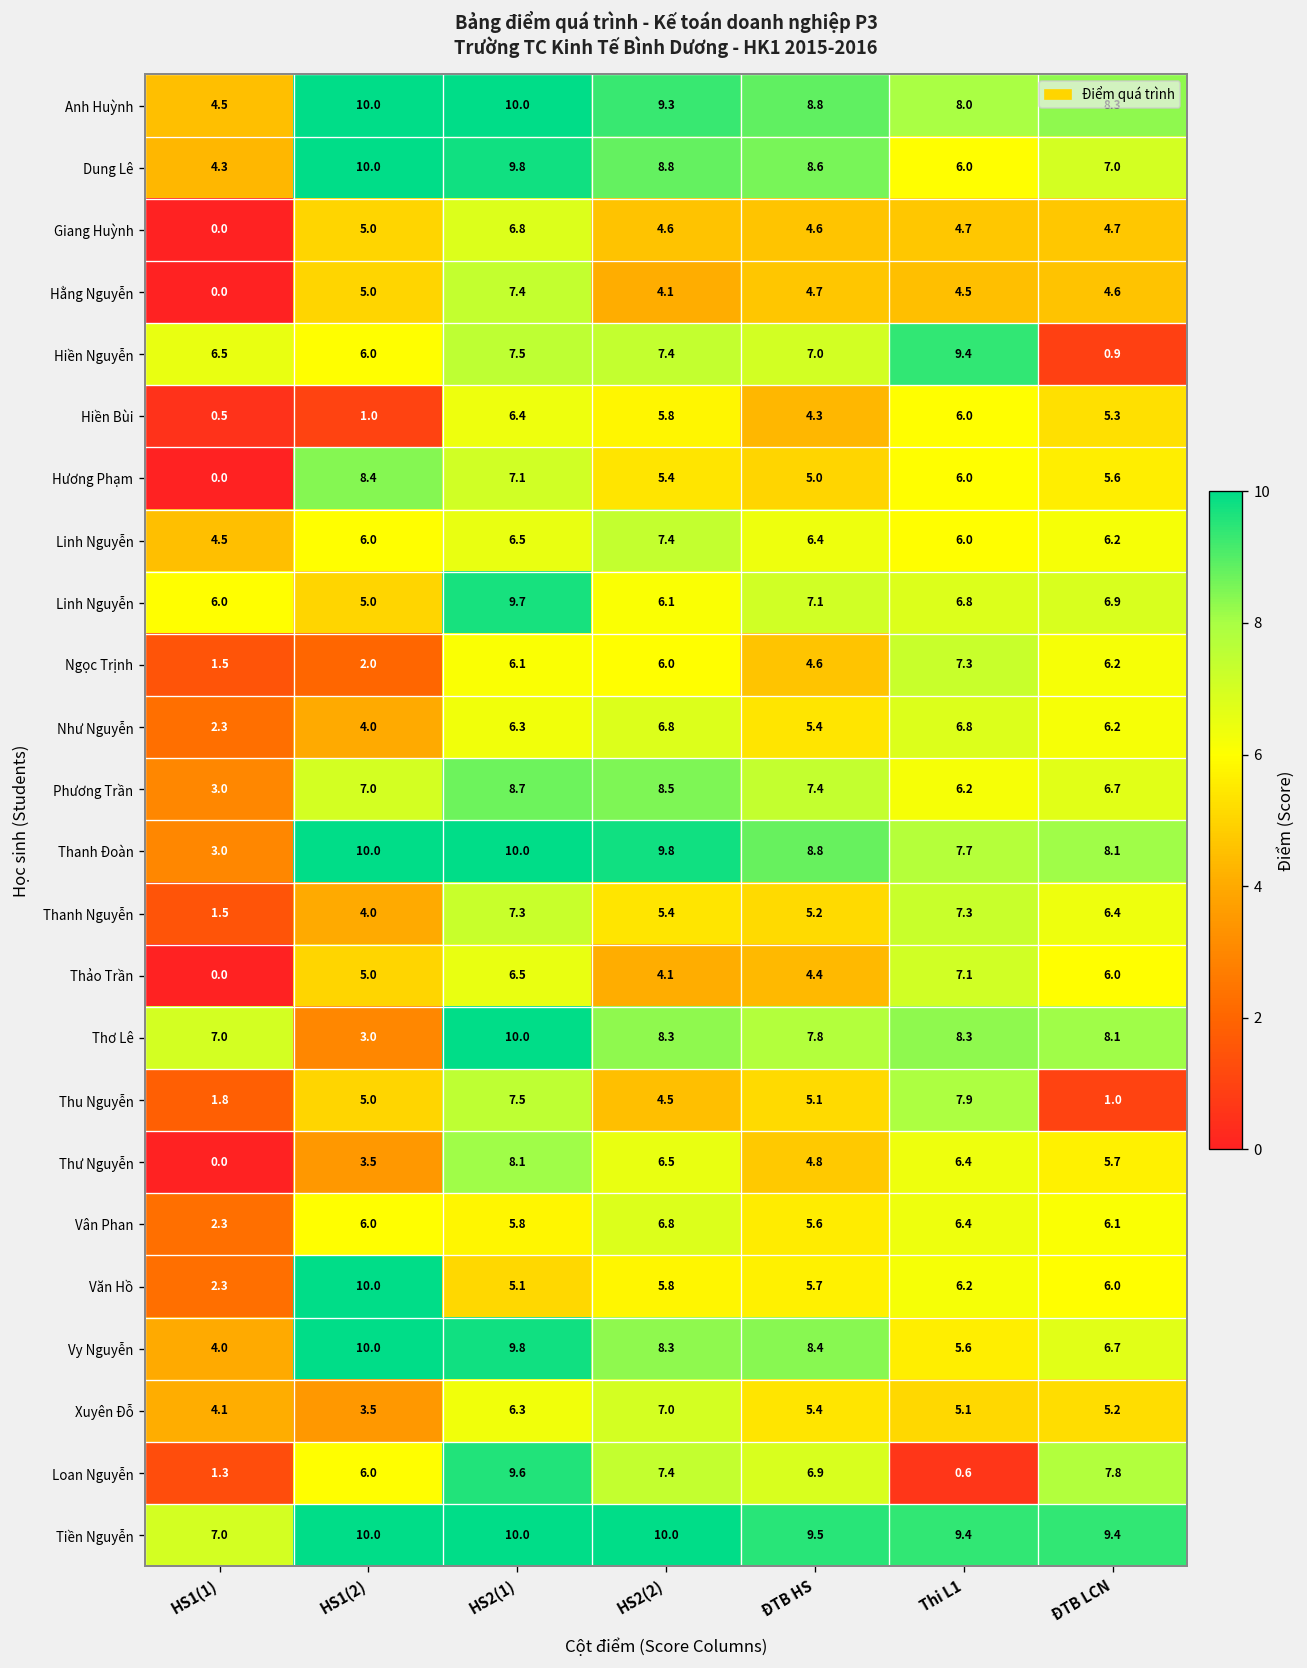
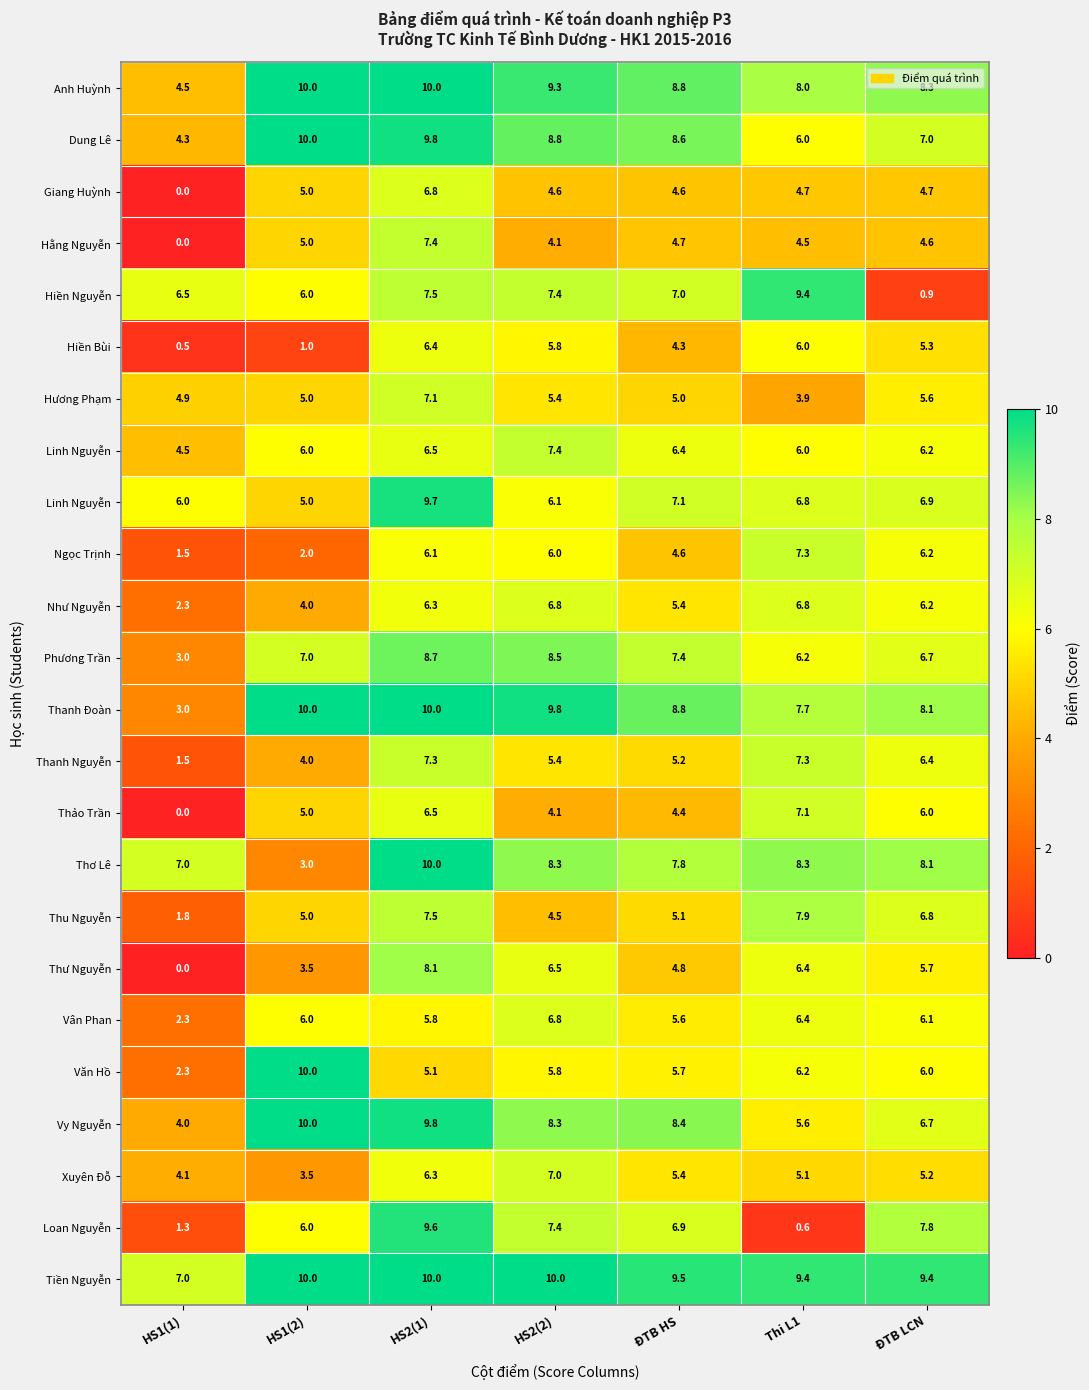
Hương Phạm, HS1(1): 0.0 -> 4.9
Hương Phạm, HS1(2): 8.4 -> 5.0
Hương Phạm, Thi L1: 6.0 -> 3.9
Thu Nguyễn, ĐTB LCN: 1.0 -> 6.8
